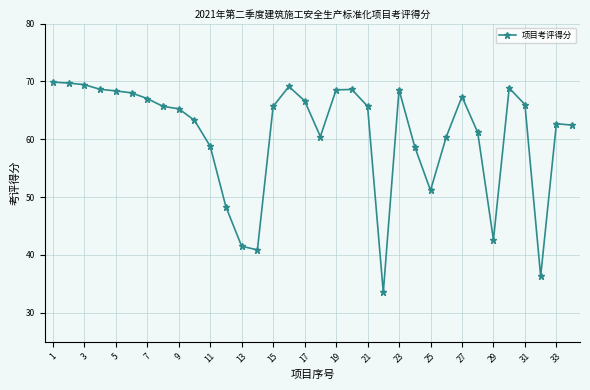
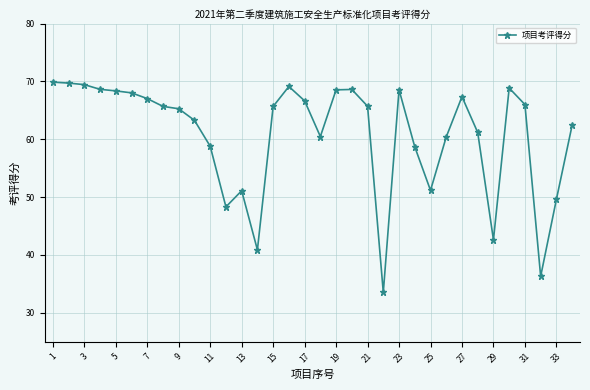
13: 42 -> 51
33: 63 -> 50
